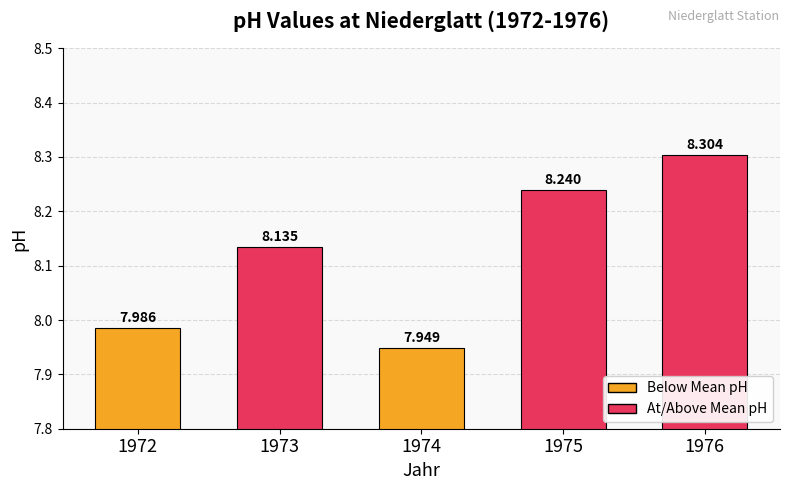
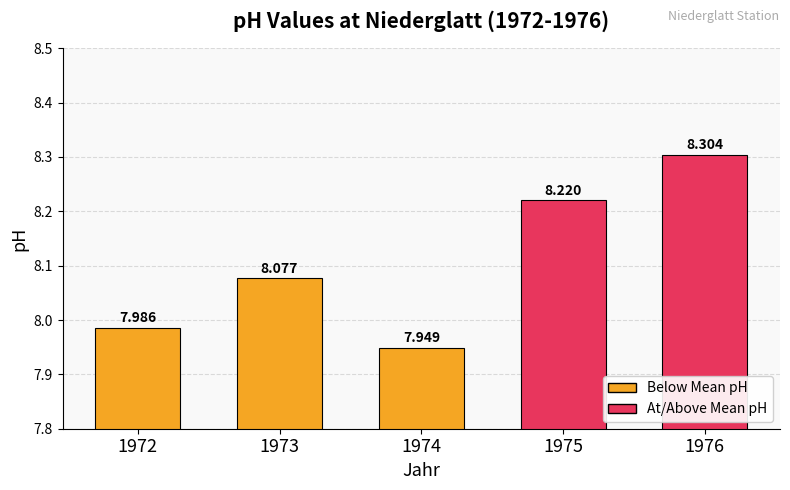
1973: 8.135 -> 8.077
1975: 8.240 -> 8.220
